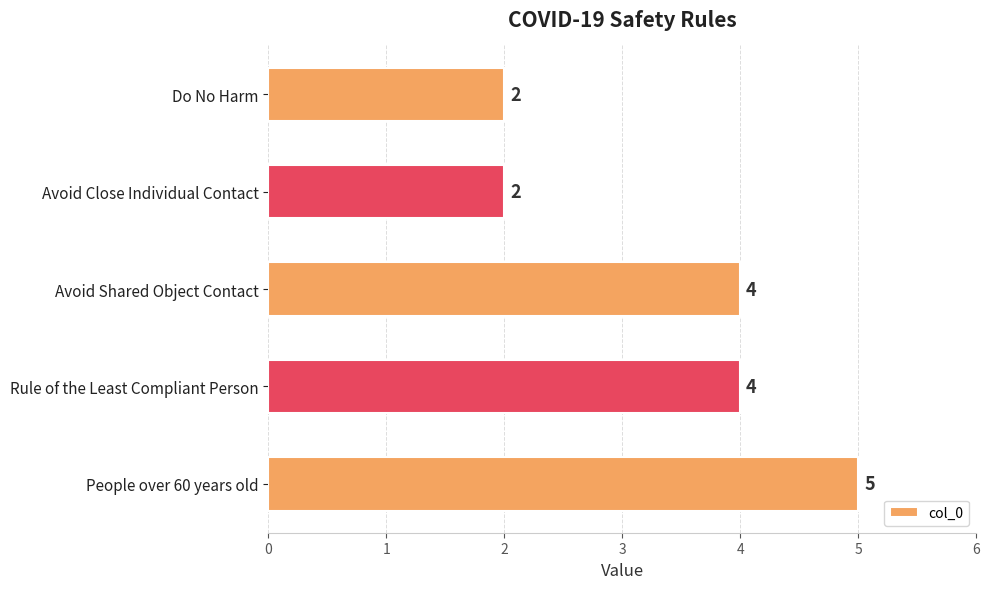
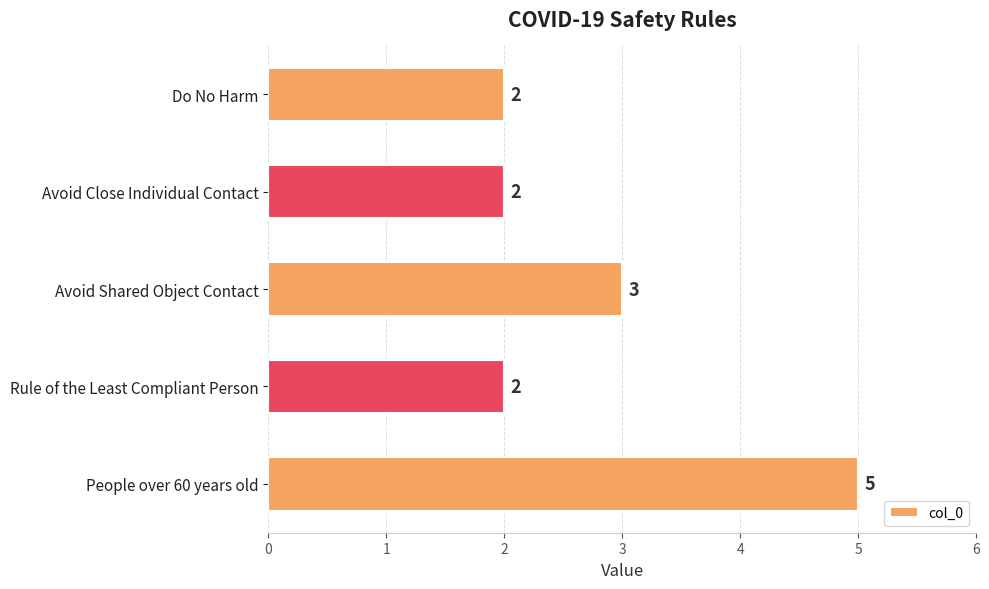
Avoid Shared Object Contact: 4 -> 3
Rule of the Least Compliant Person: 4 -> 2
